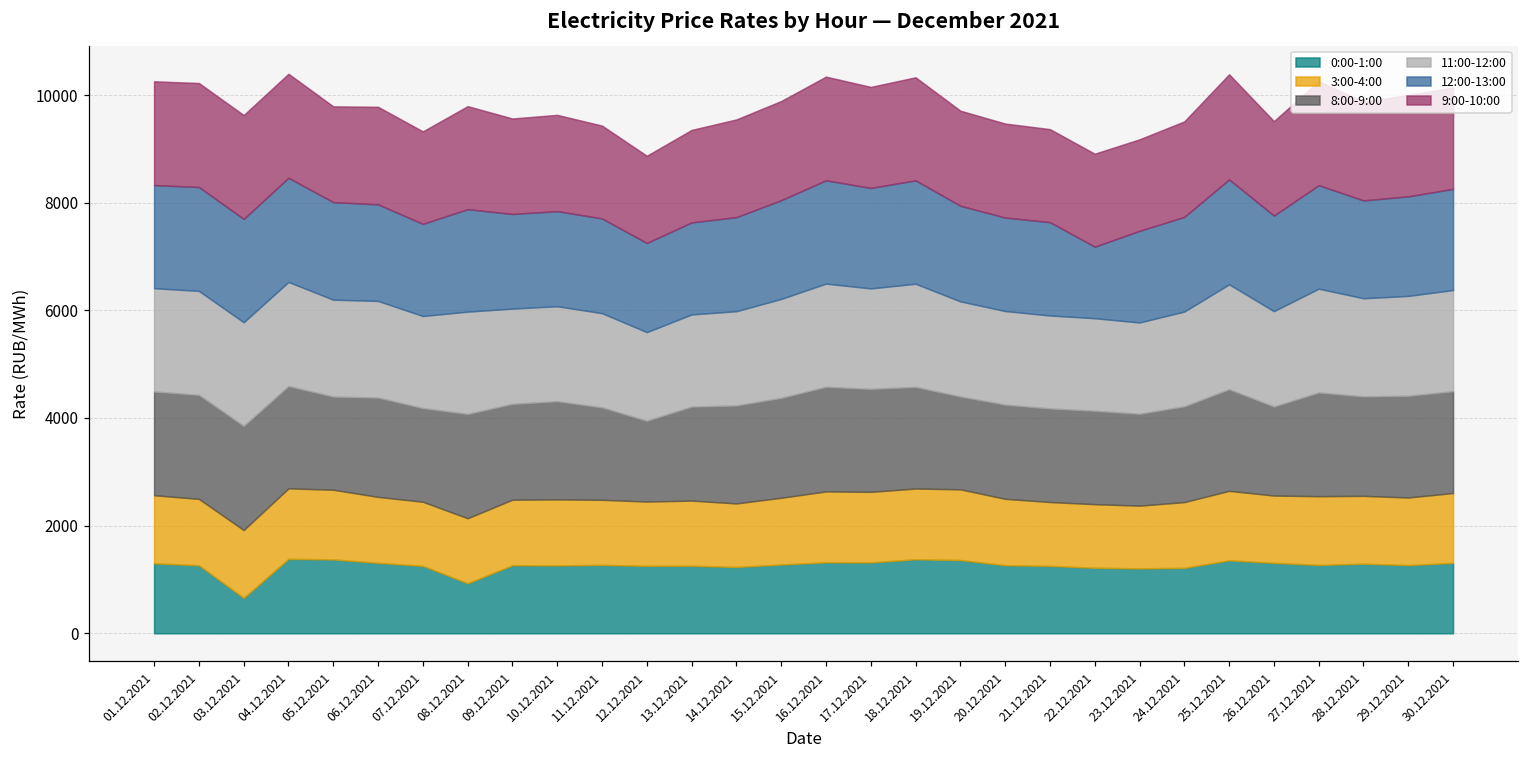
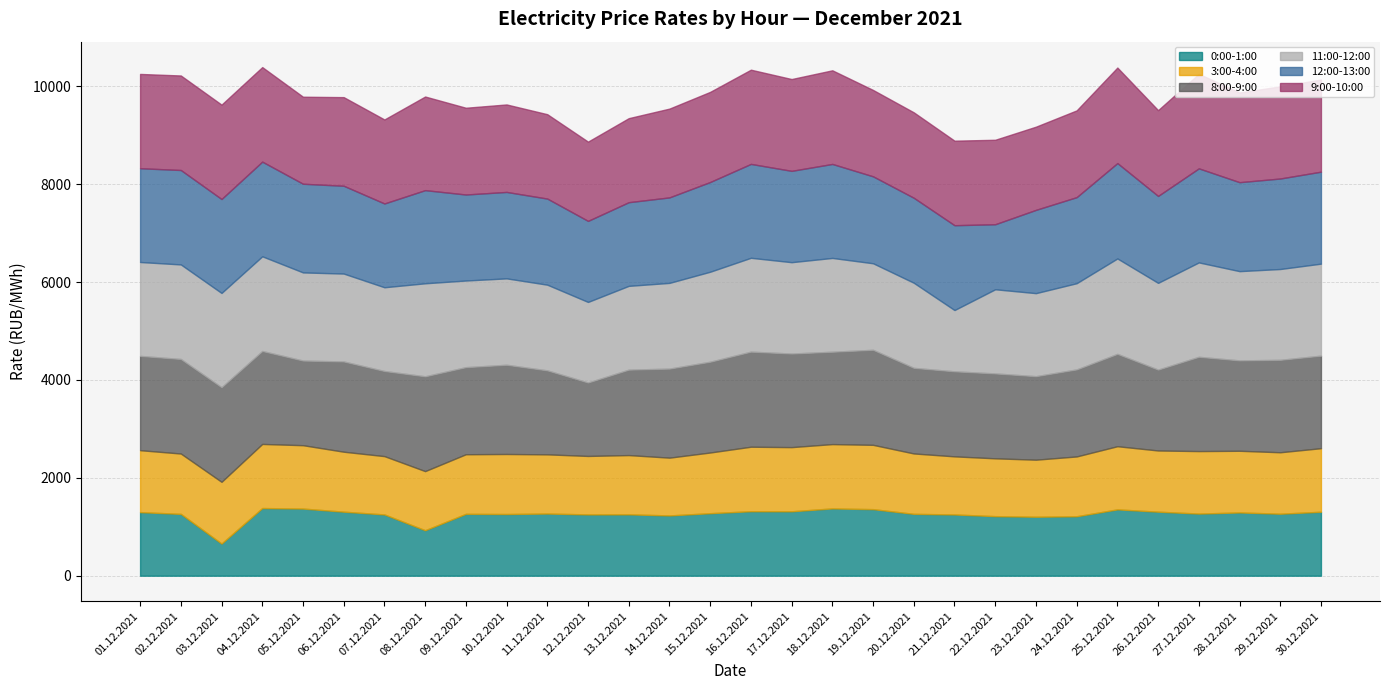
8:00-9:00, 19.12.2021: 1700 -> 1900
11:00-12:00, 21.12.2021: 1700 -> 1300
